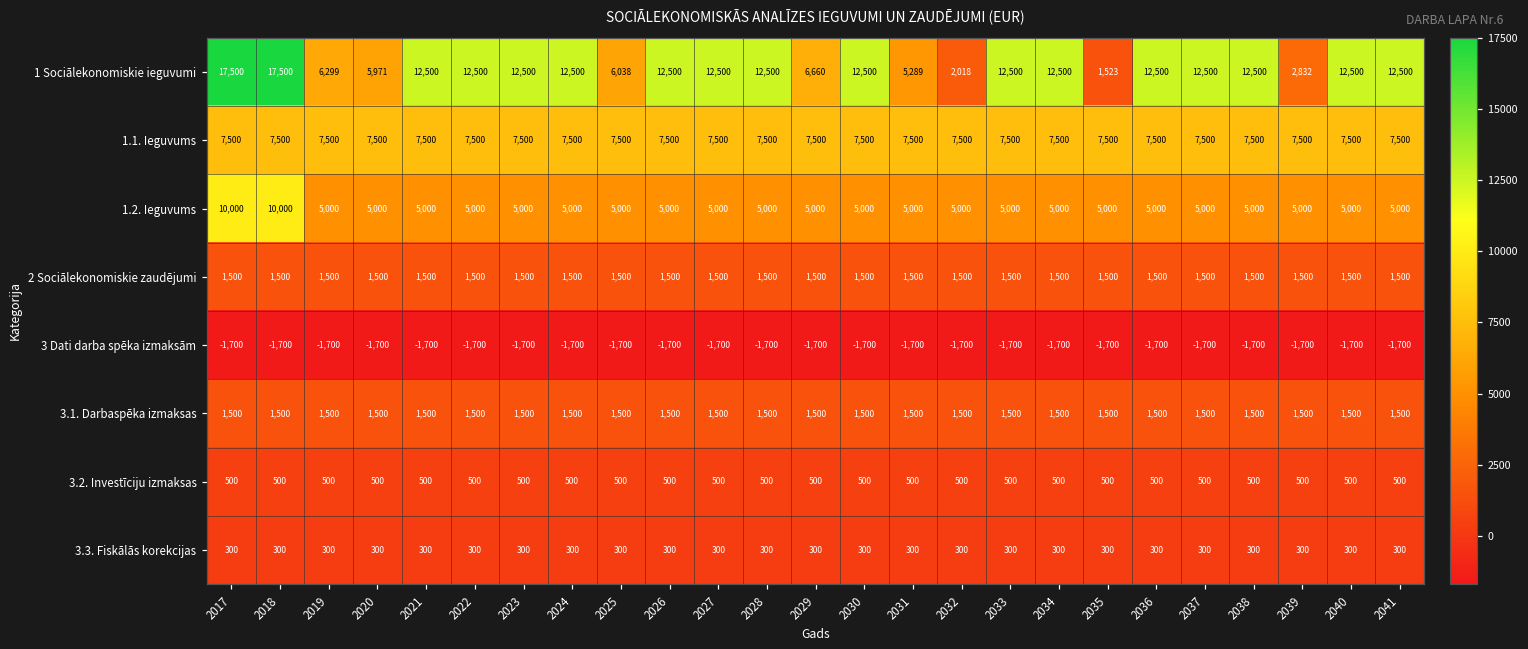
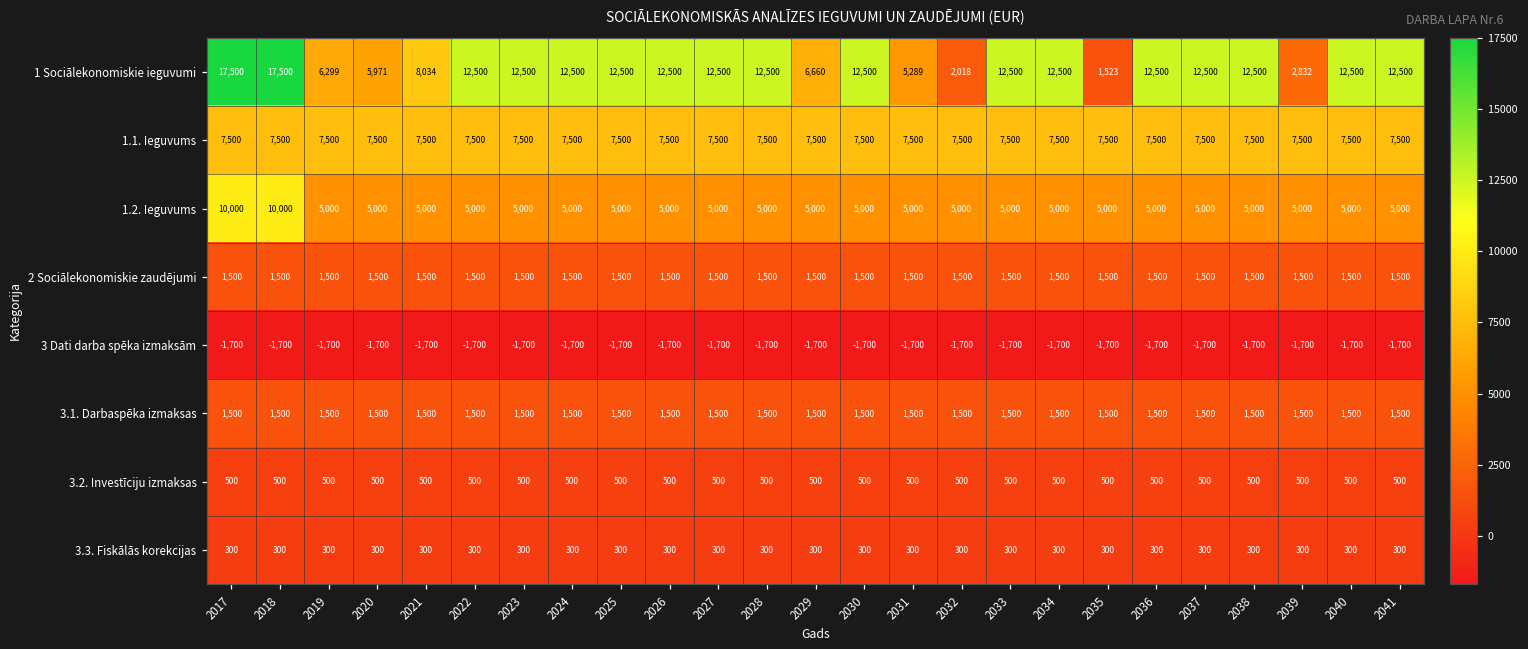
1 Sociālekonomiskie ieguvumi, 2021: 12,500 -> 8,034
1 Sociālekonomiskie ieguvumi, 2025: 6,038 -> 12,500
